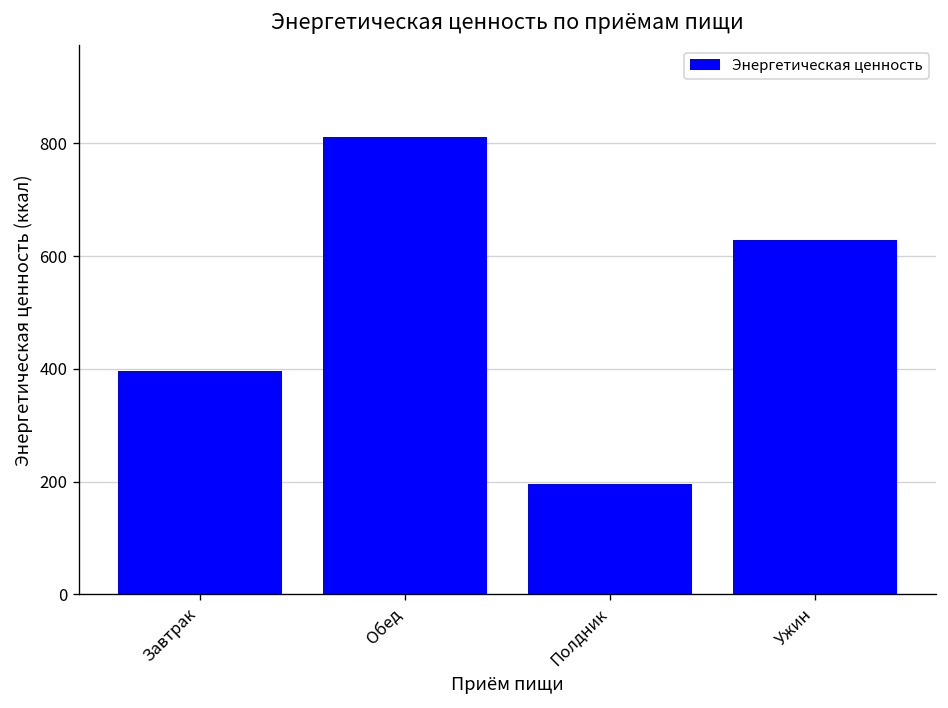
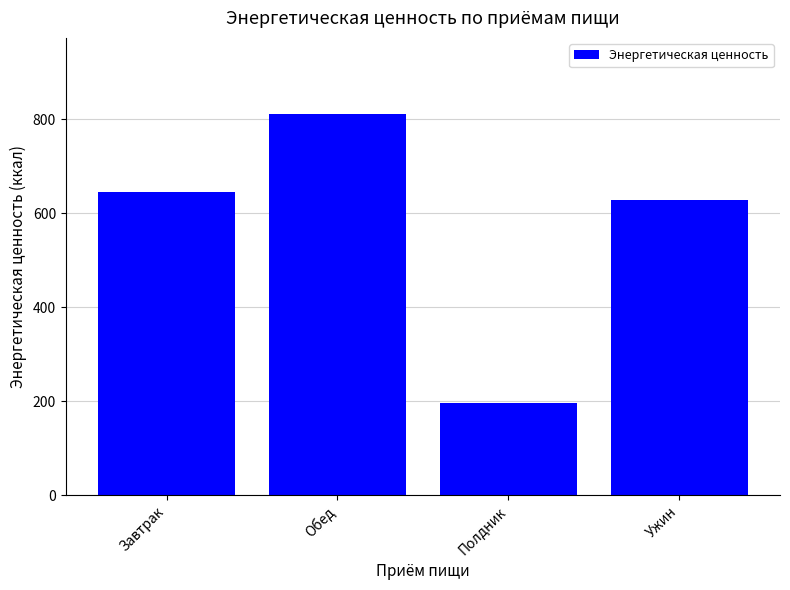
Завтрак: 400 -> 650
